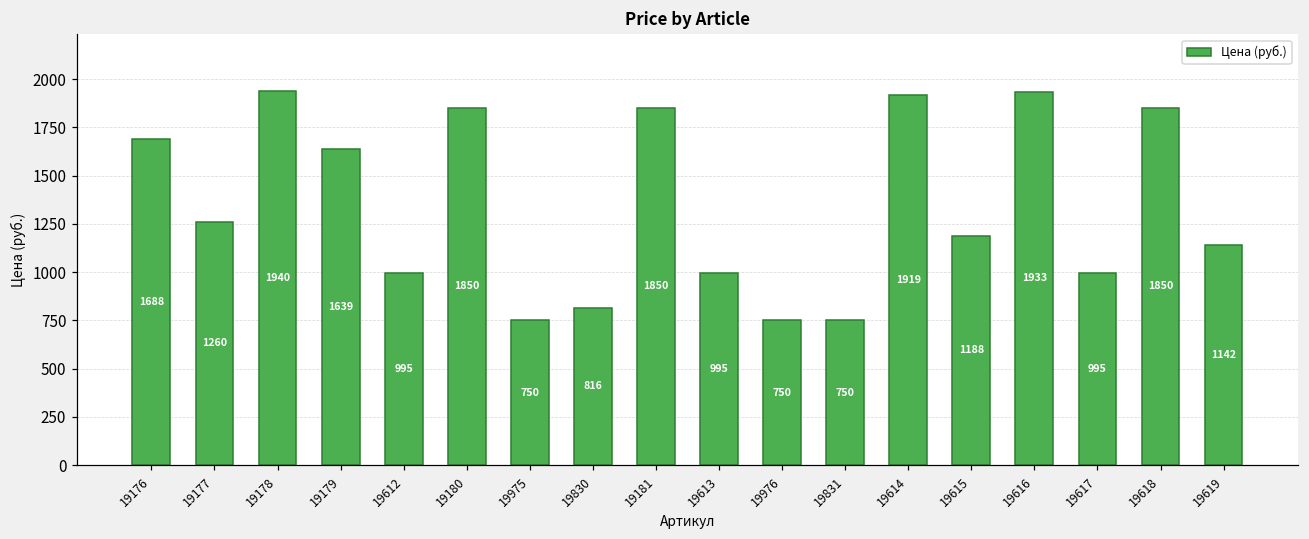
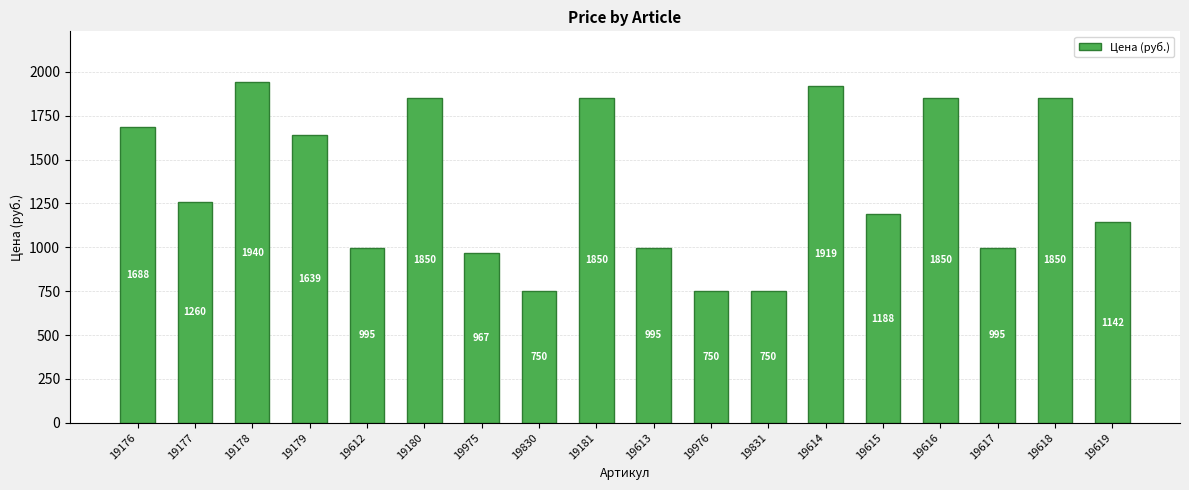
19975: 750 -> 967
19830: 816 -> 750
19616: 1933 -> 1850
